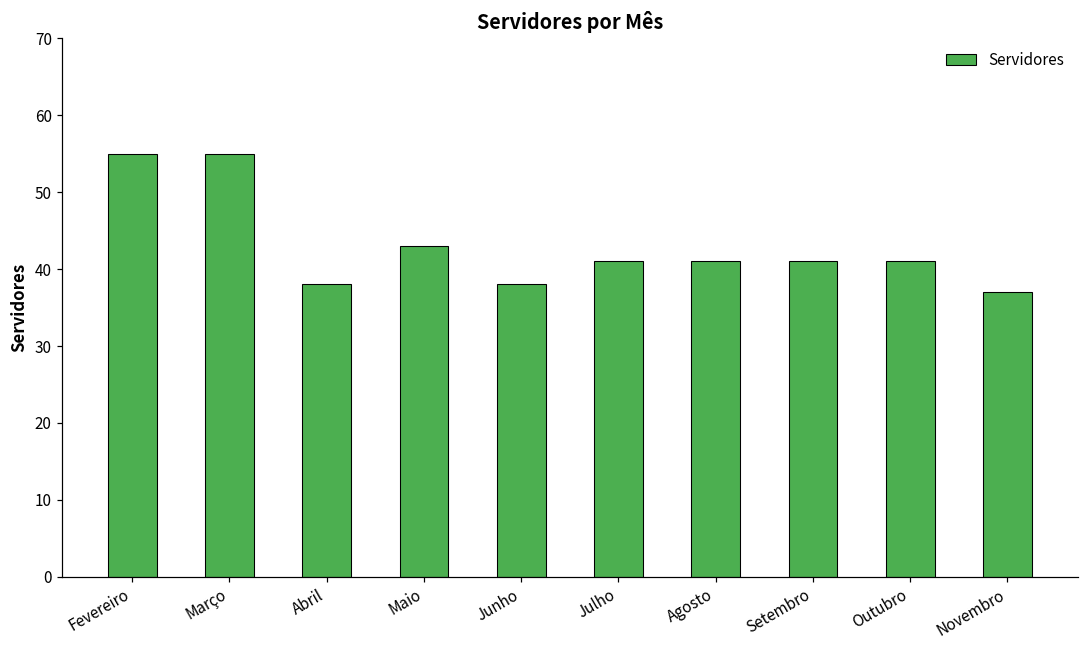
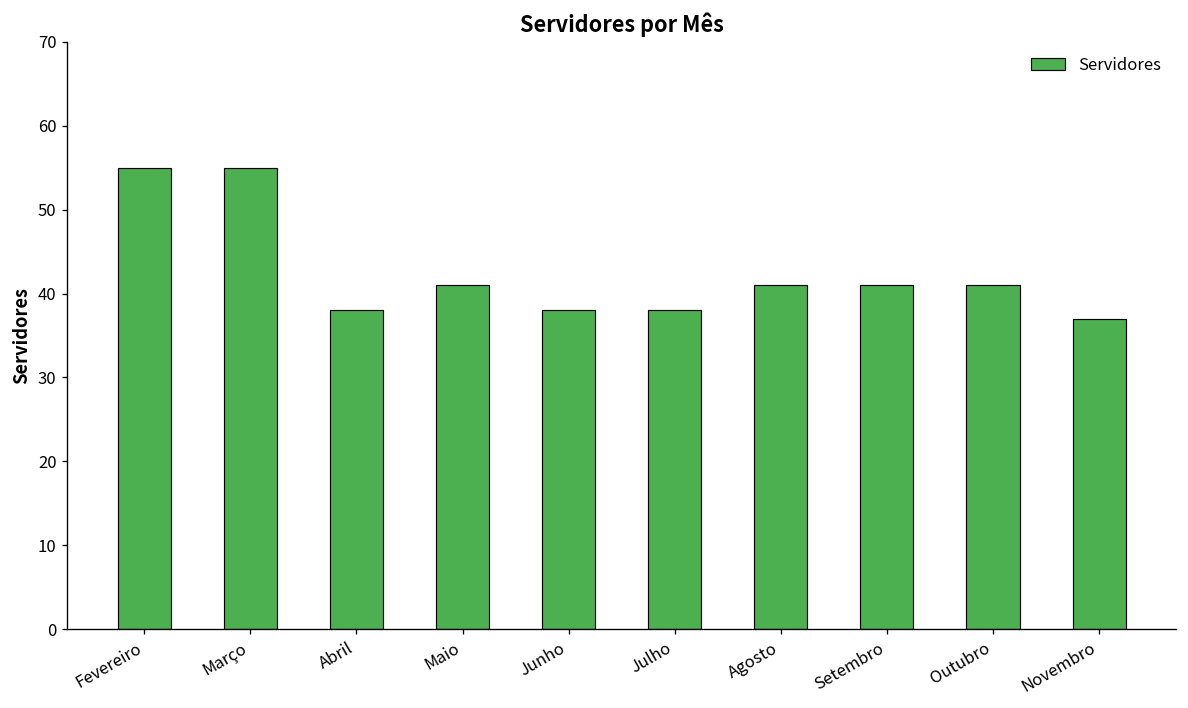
Maio: 43 -> 41
Julho: 41 -> 38
